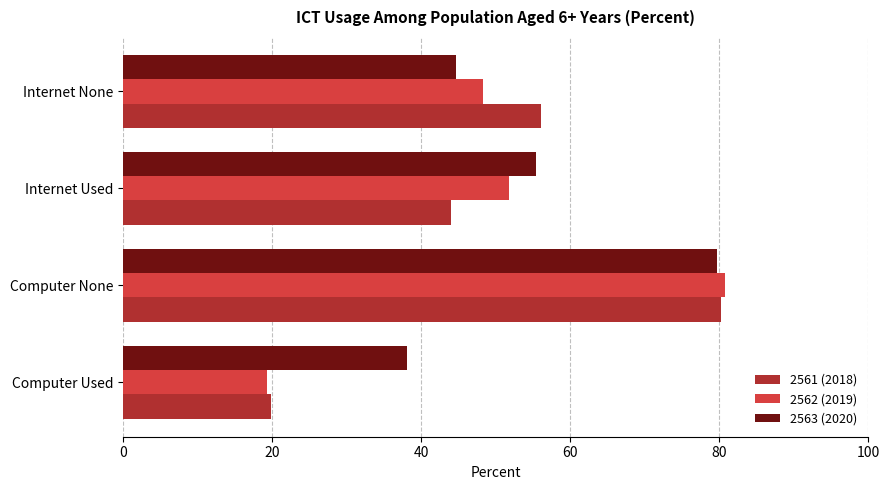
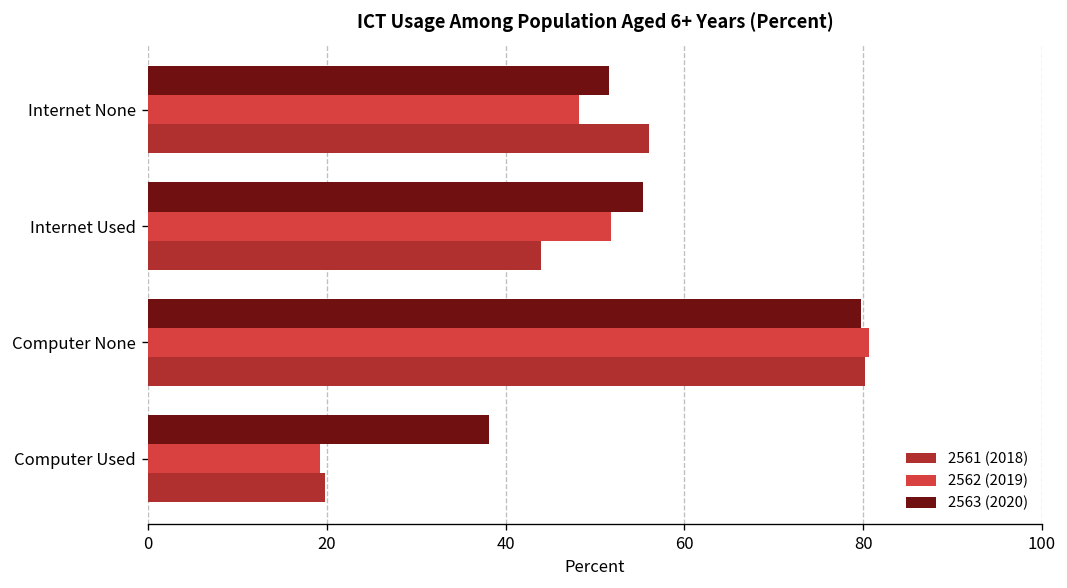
2563 (2020), Internet None: 45 -> 52
